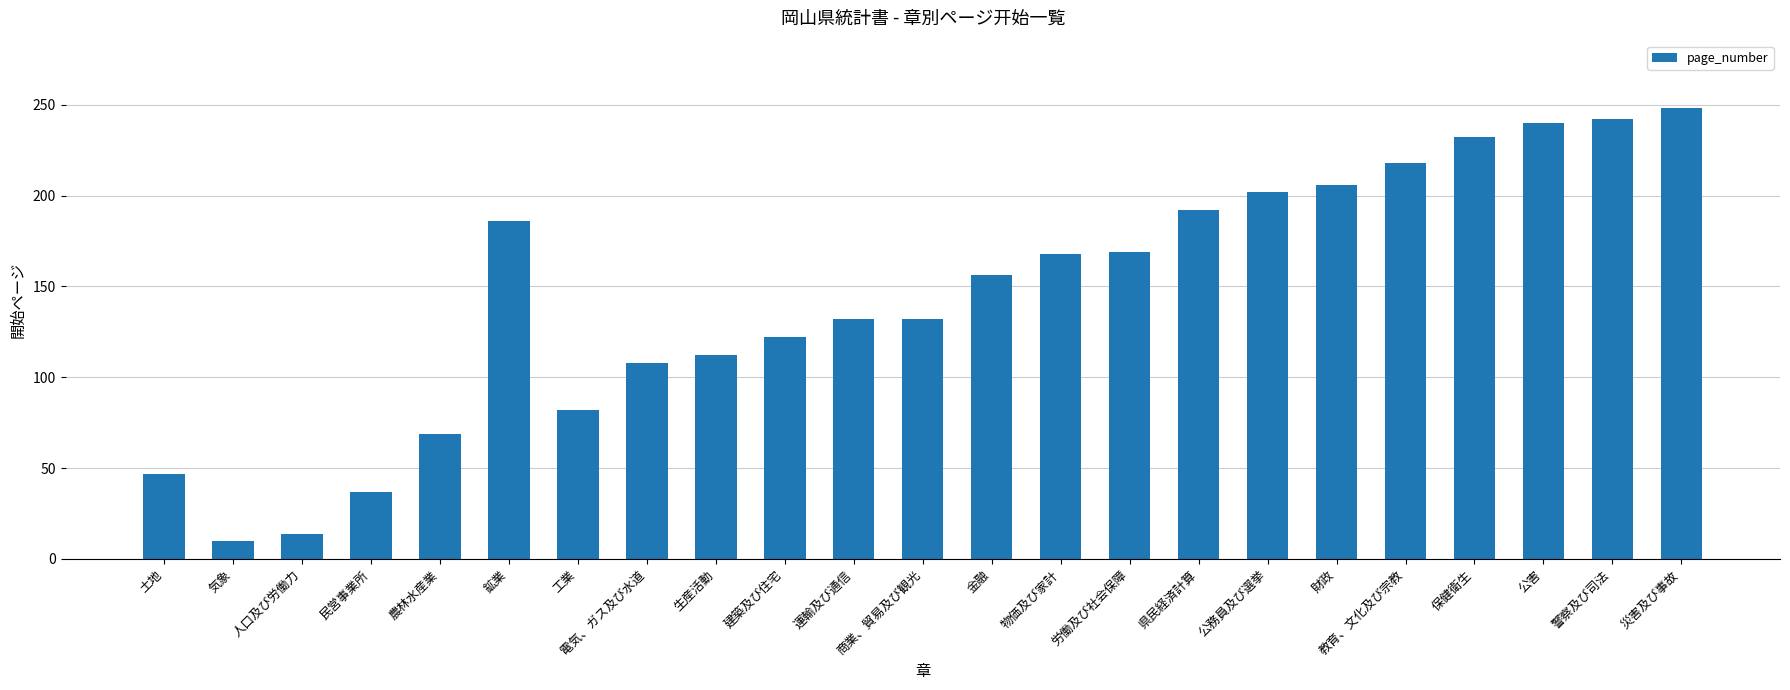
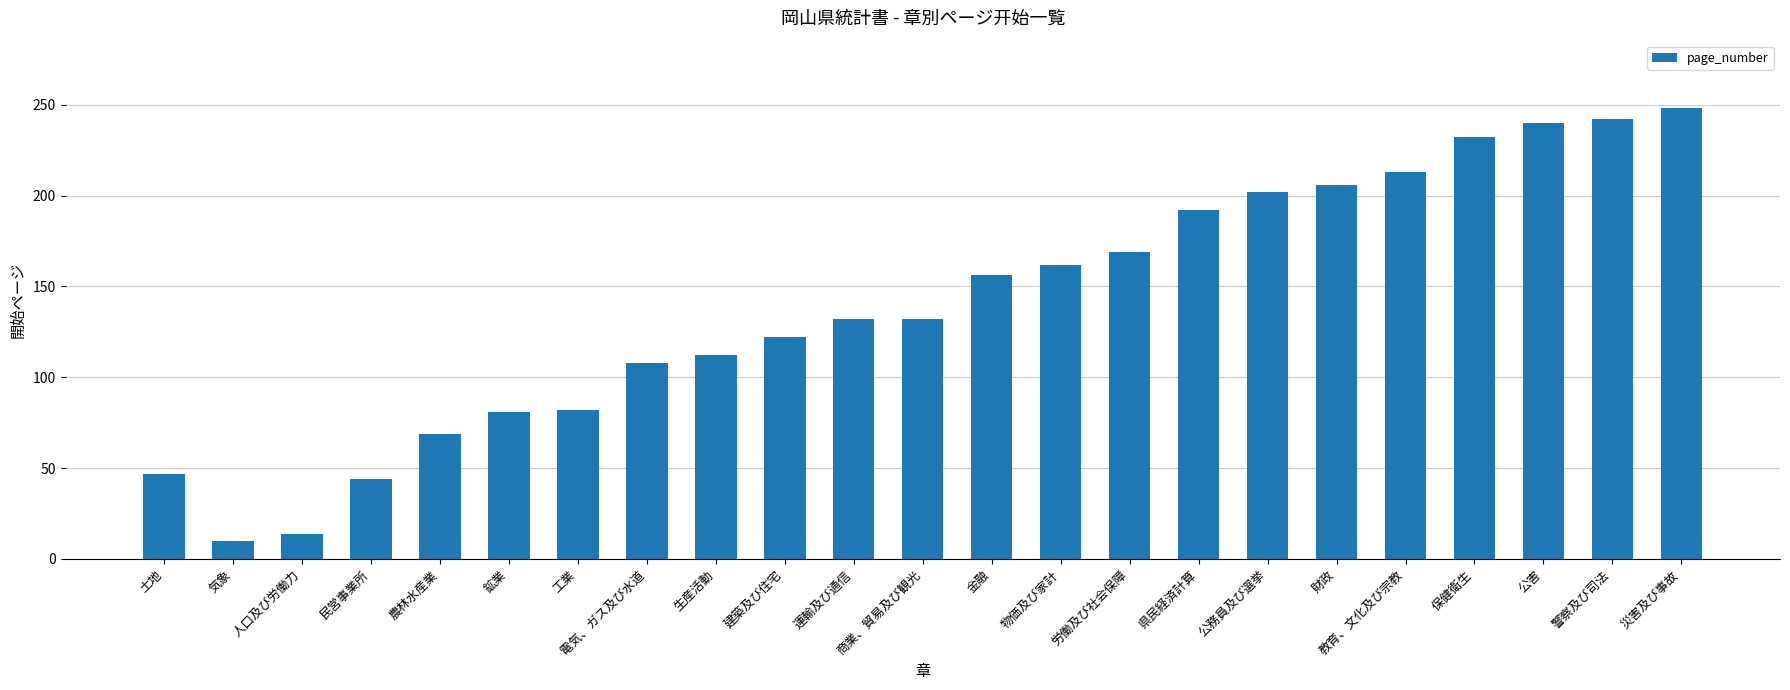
民営事業所: 37 -> 44
鉱業: 186 -> 81
物価及び家計: 168 -> 162
教育、文化及び宗教: 218 -> 213
